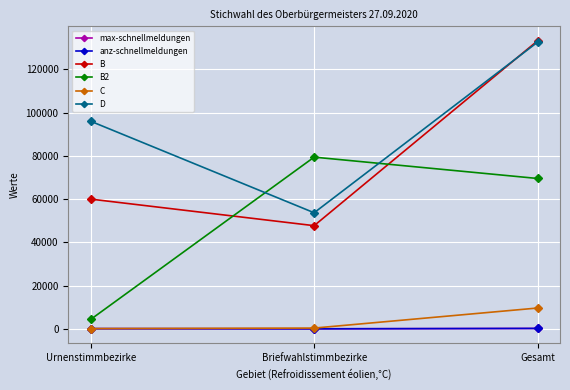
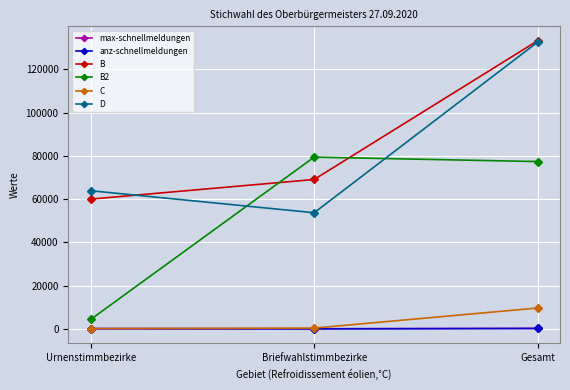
D, Urnenstimmbezirke: 96000 -> 64000
B, Briefwahlstimmbezirke: 48000 -> 69000
B2, Gesamt: 70000 -> 77000
